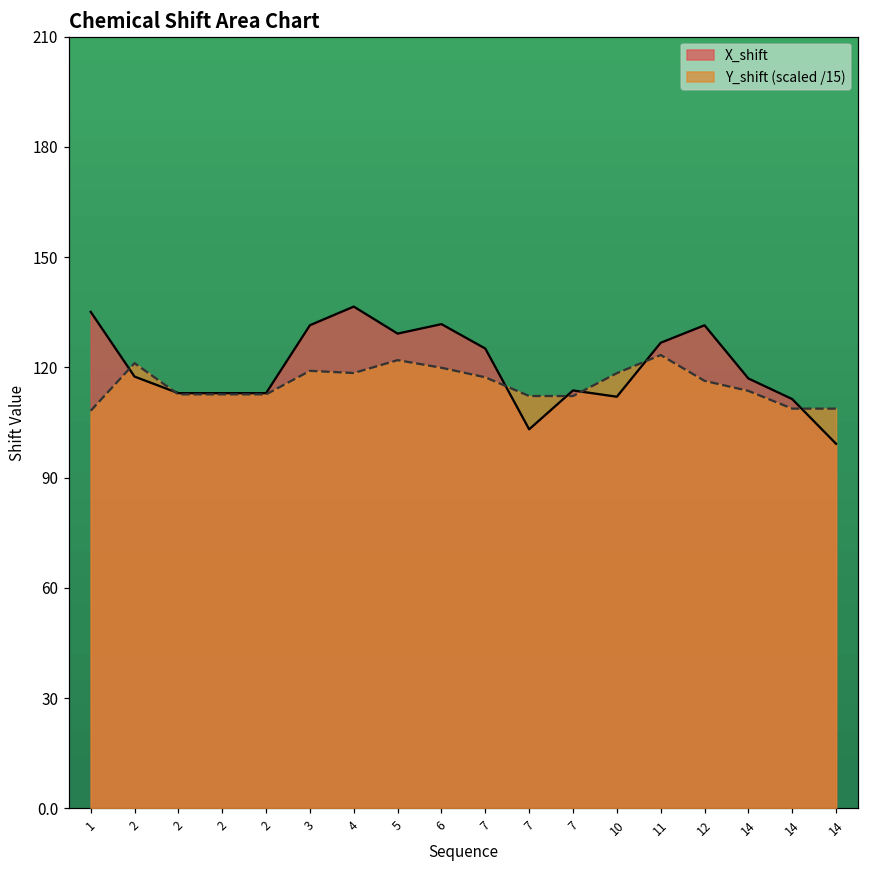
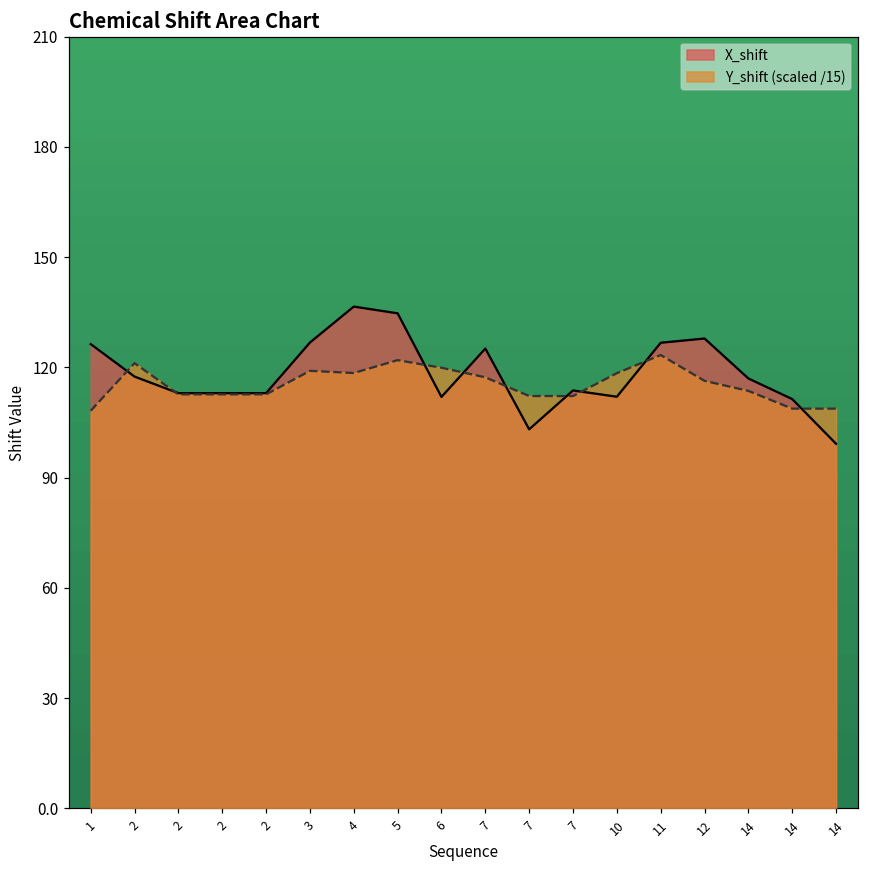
X_shift, 1: 135 -> 126
X_shift, 3: 131 -> 127
X_shift, 5: 129 -> 135
X_shift, 6: 132 -> 112
X_shift, 12: 131 -> 128
